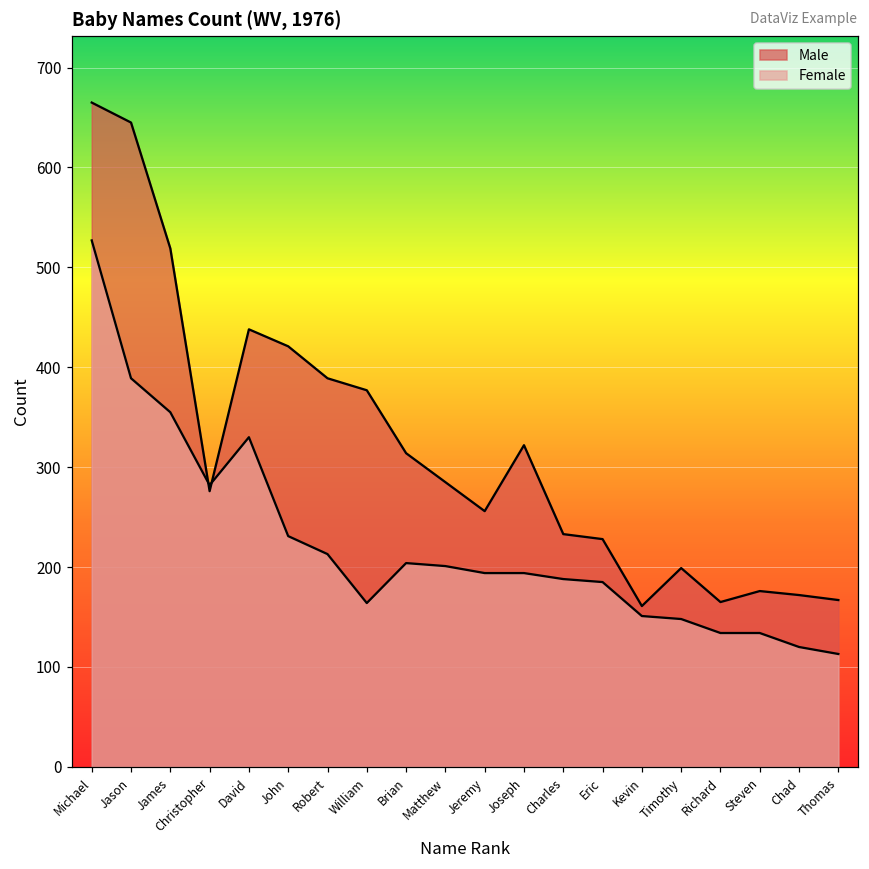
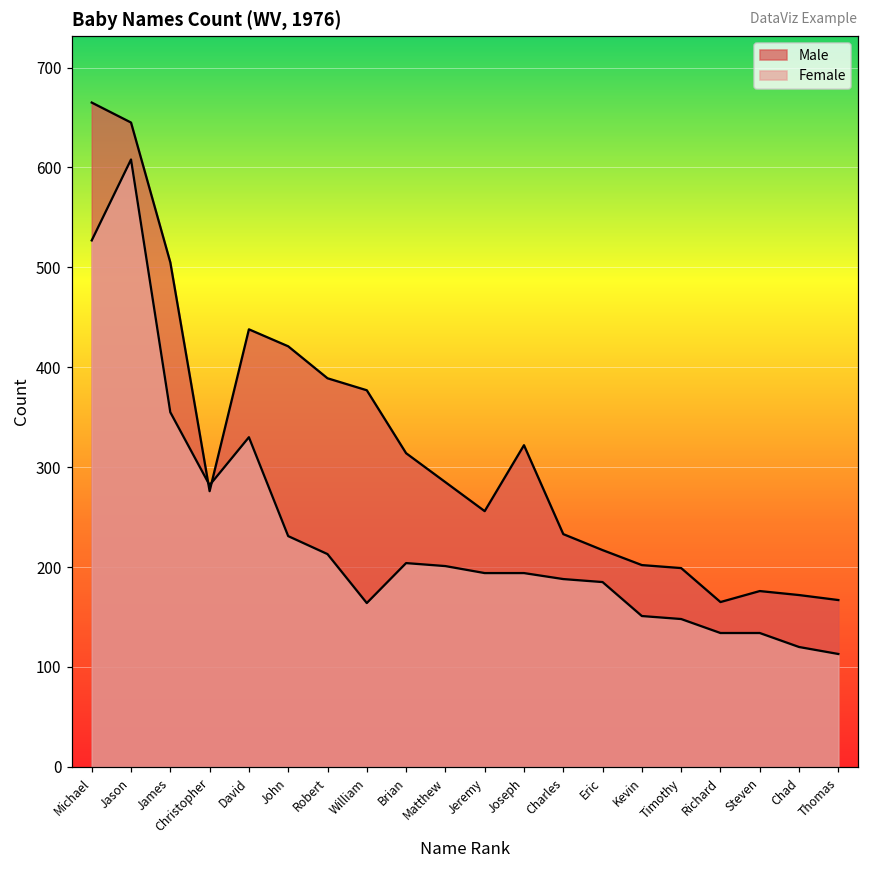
Female, Jason: 390 -> 610
Male, James: 520 -> 510
Male, Eric: 230 -> 220
Male, Kevin: 160 -> 200
